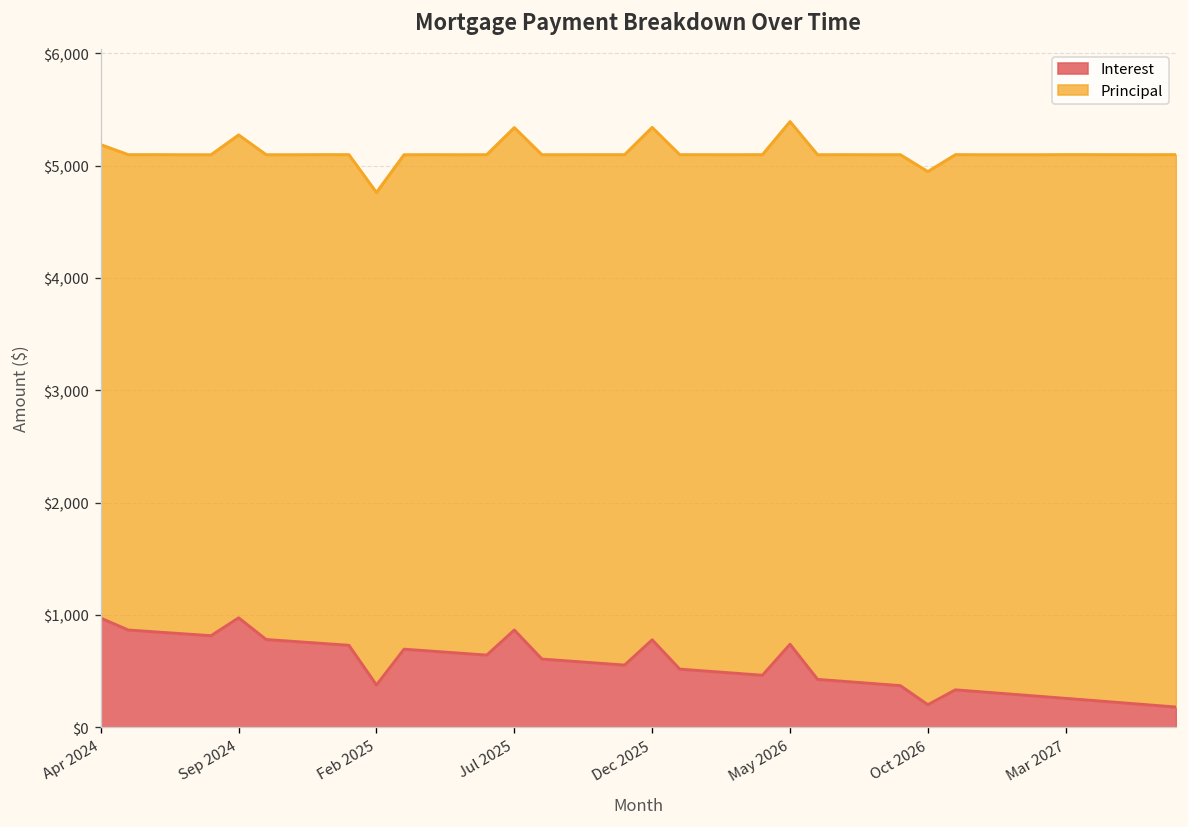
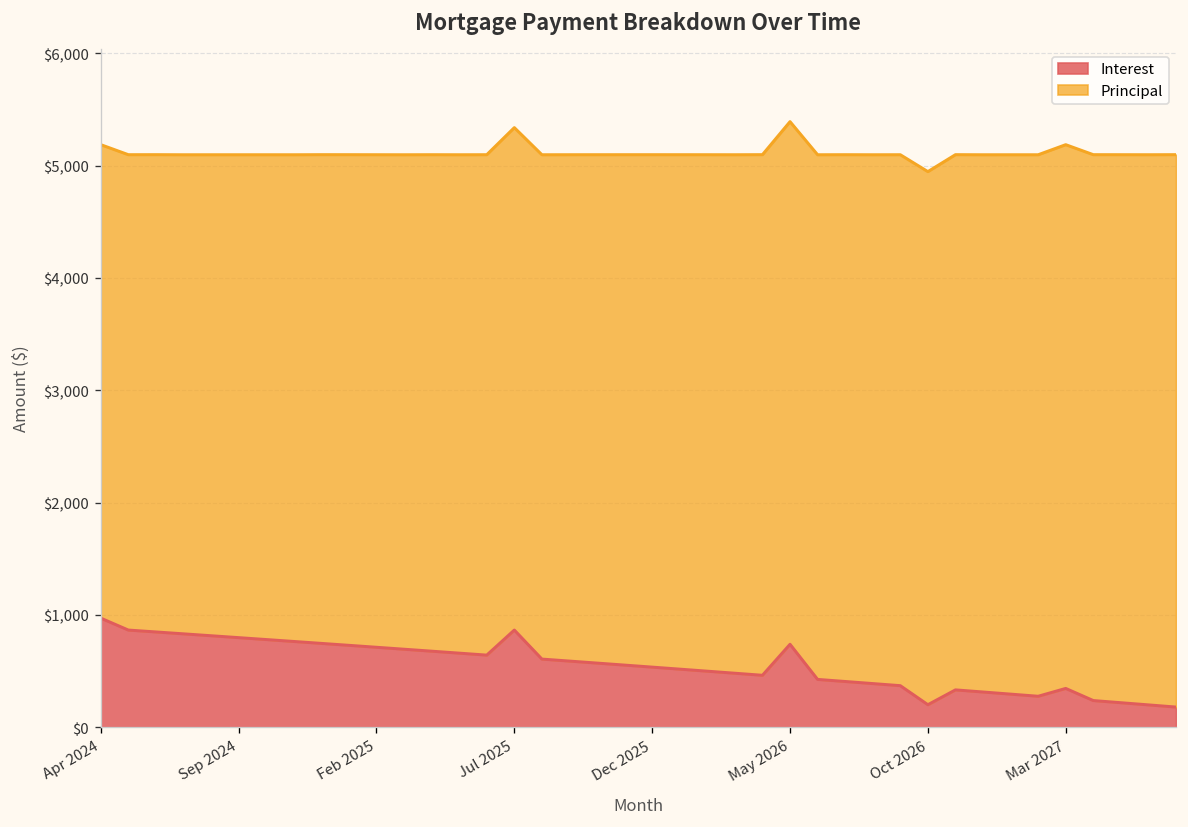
Interest, Sep 2024: $1,000 -> $800
Interest, Feb 2025: $400 -> $700
Interest, Dec 2025: $800 -> $500
Interest, Mar 2027: $260 -> $340
